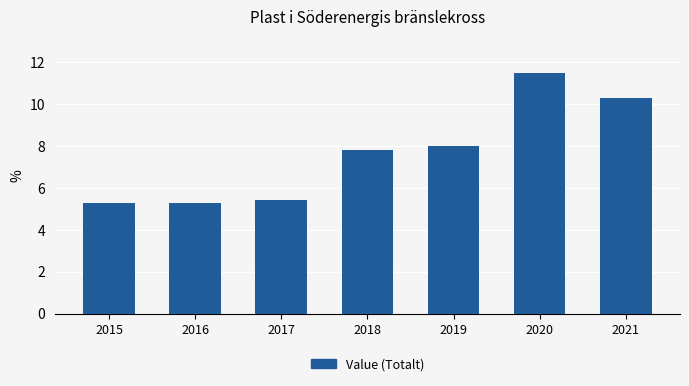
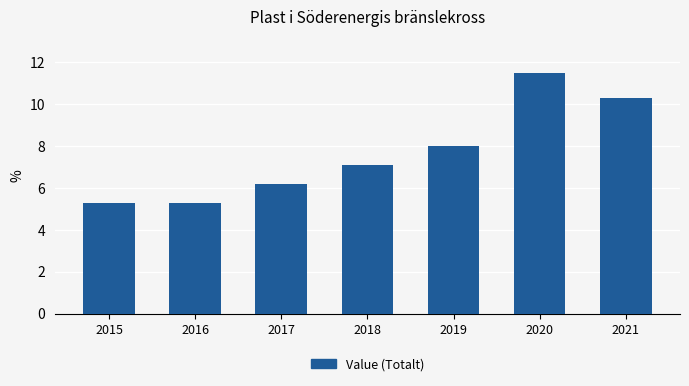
2017: 5.4 -> 6.2
2018: 7.8 -> 7.1
